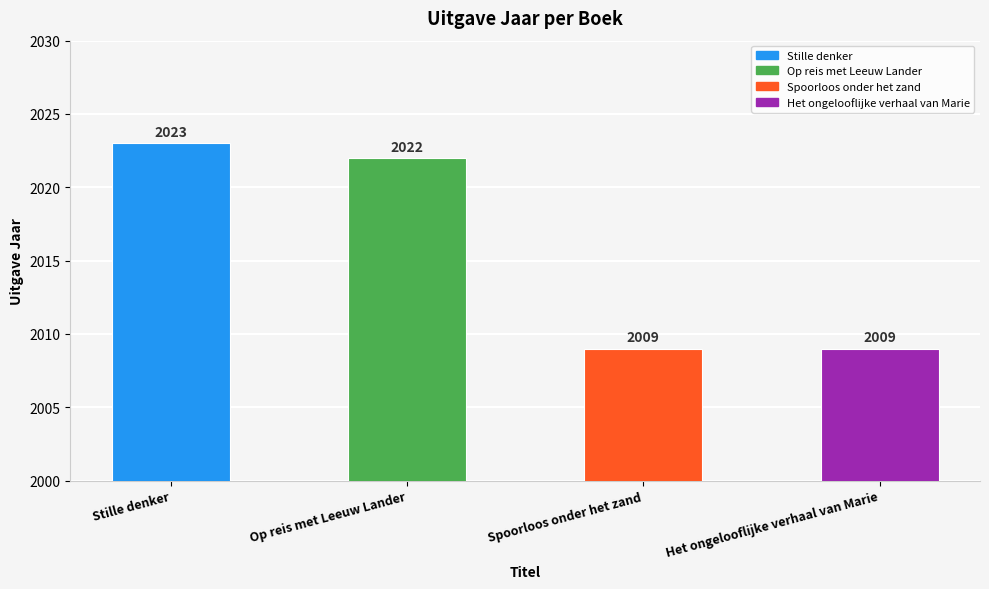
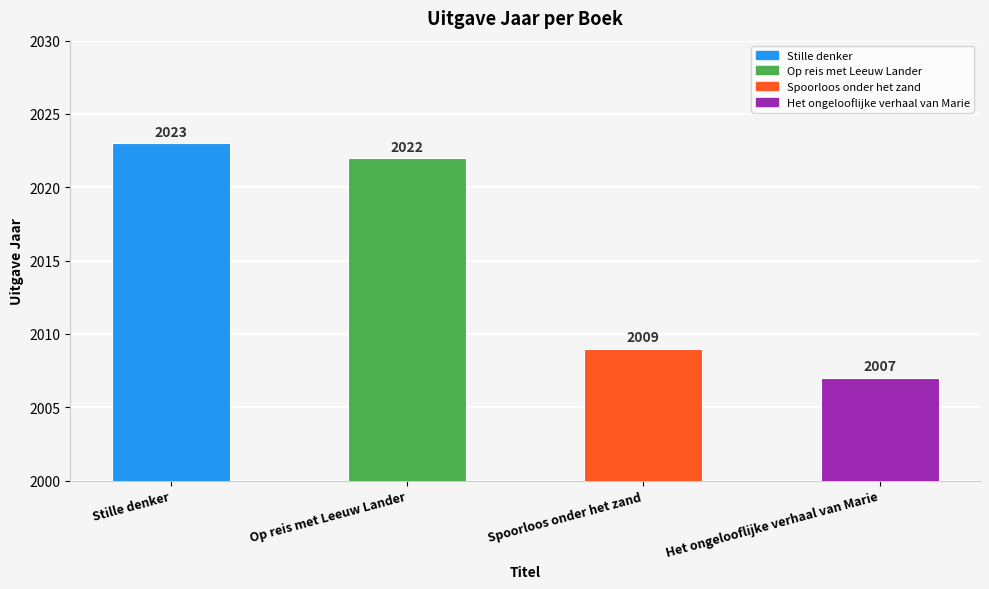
Het ongelooflijke verhaal van Marie: 2009 -> 2007
